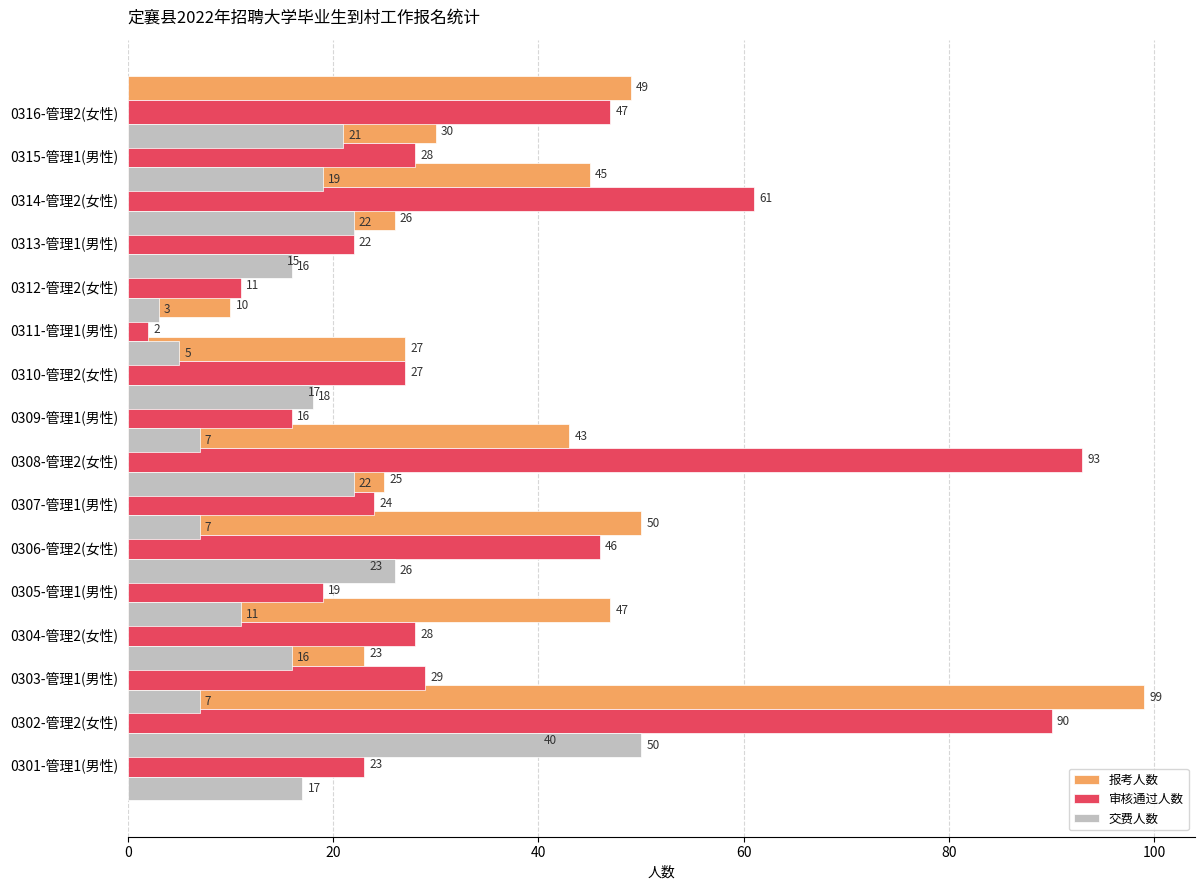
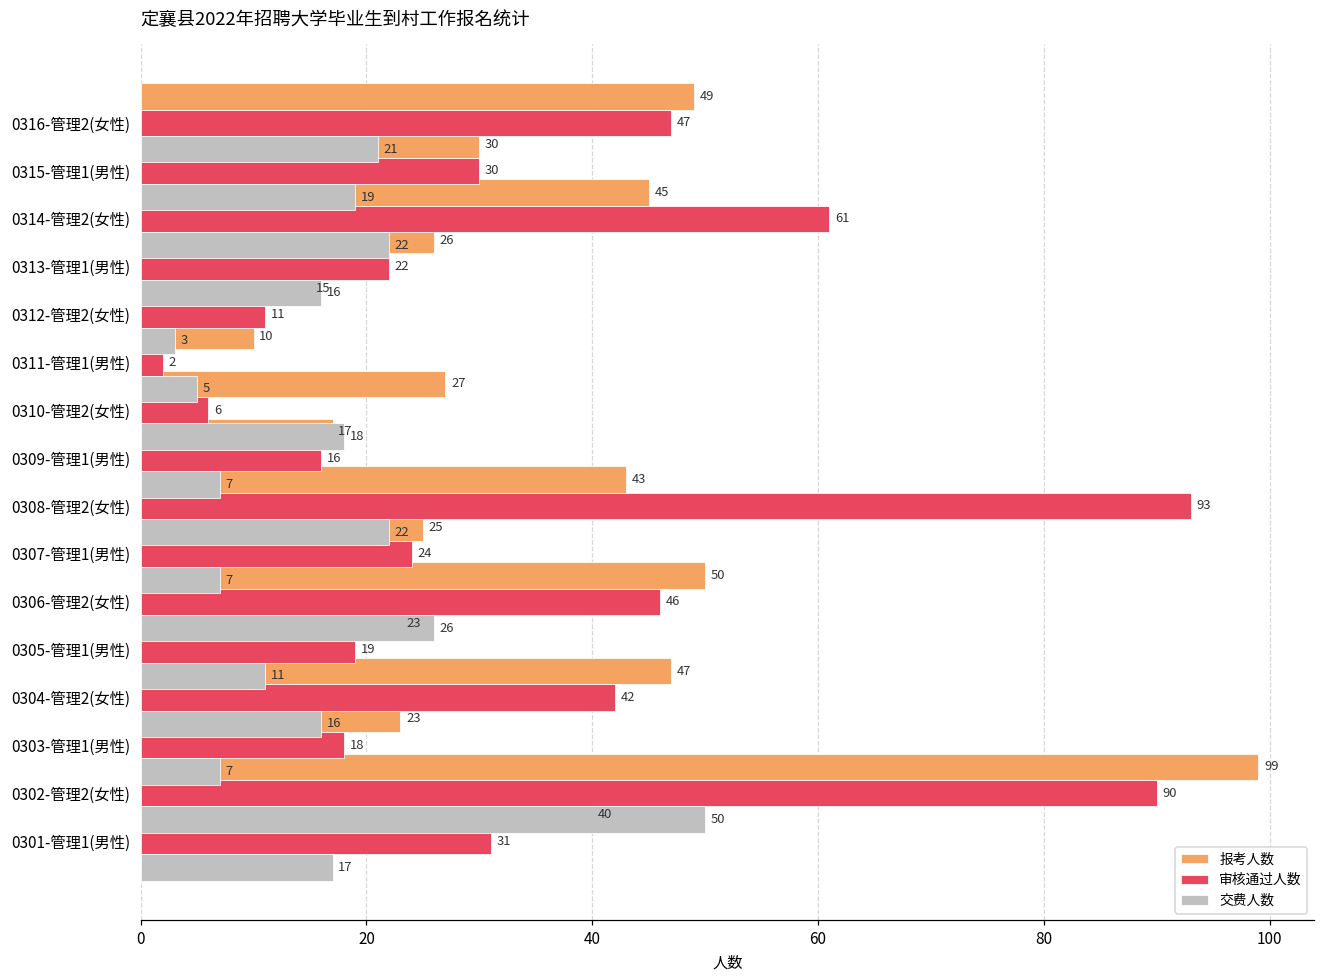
审核通过人数, 0315-管理1(男性): 28 -> 30
审核通过人数, 0310-管理2(女性): 27 -> 6
审核通过人数, 0304-管理2(女性): 28 -> 42
审核通过人数, 0303-管理1(男性): 29 -> 18
审核通过人数, 0301-管理1(男性): 23 -> 31
